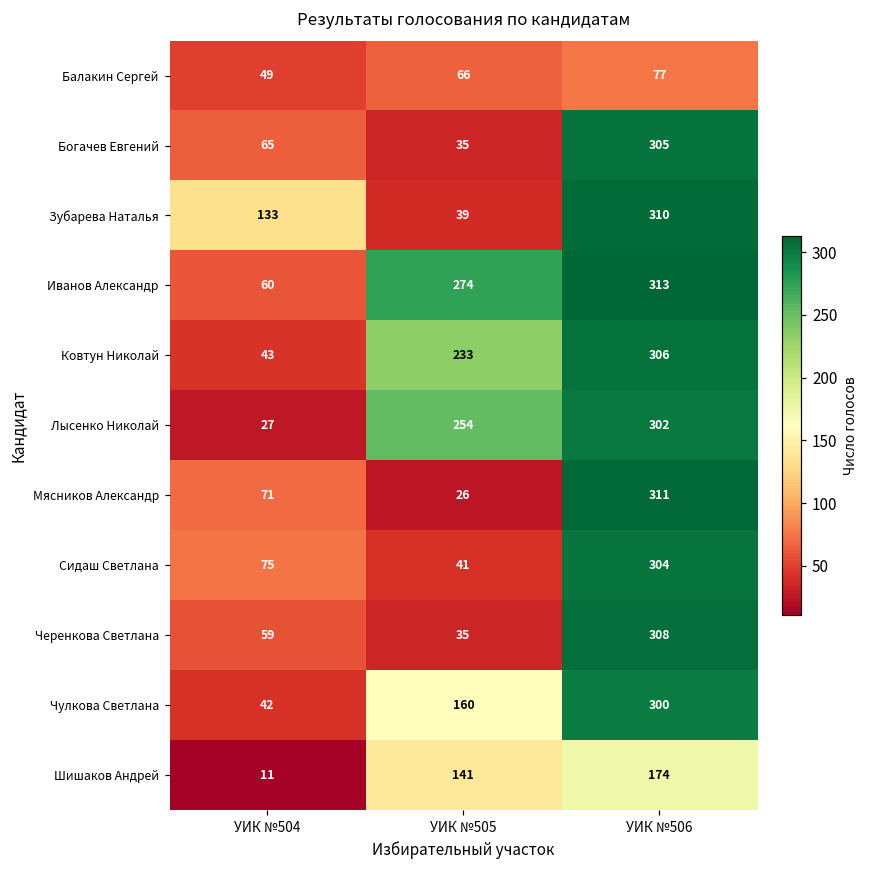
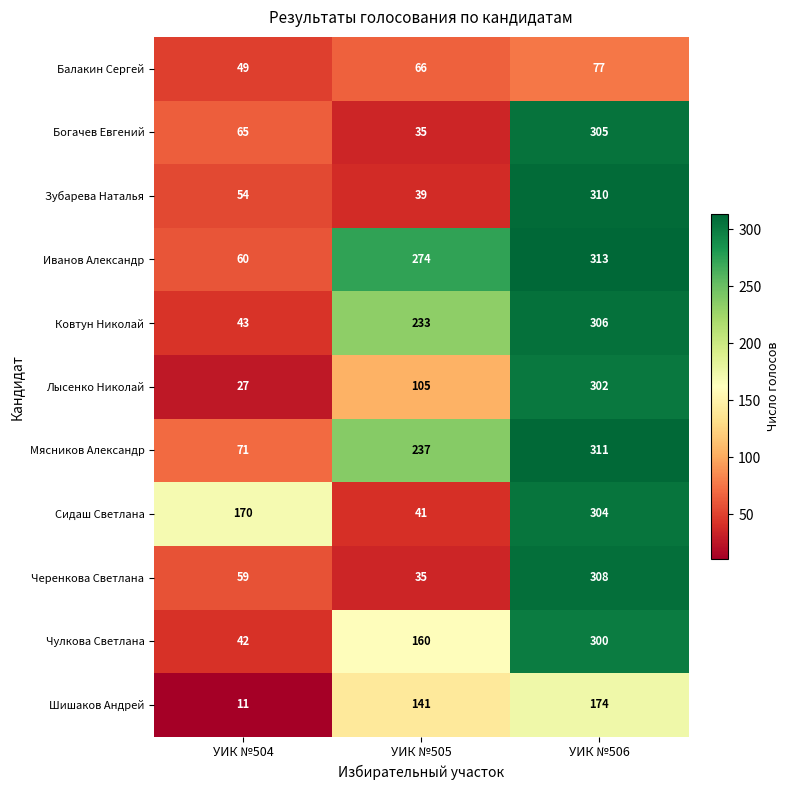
Зубарева Наталья, УИК №504: 133 -> 54
Лысенко Николай, УИК №505: 254 -> 105
Мясников Александр, УИК №505: 26 -> 237
Сидаш Светлана, УИК №504: 75 -> 170
